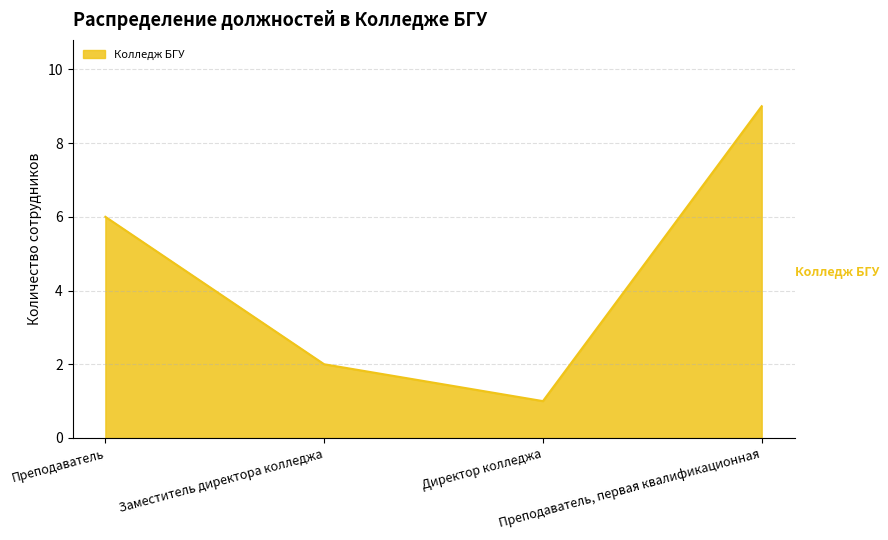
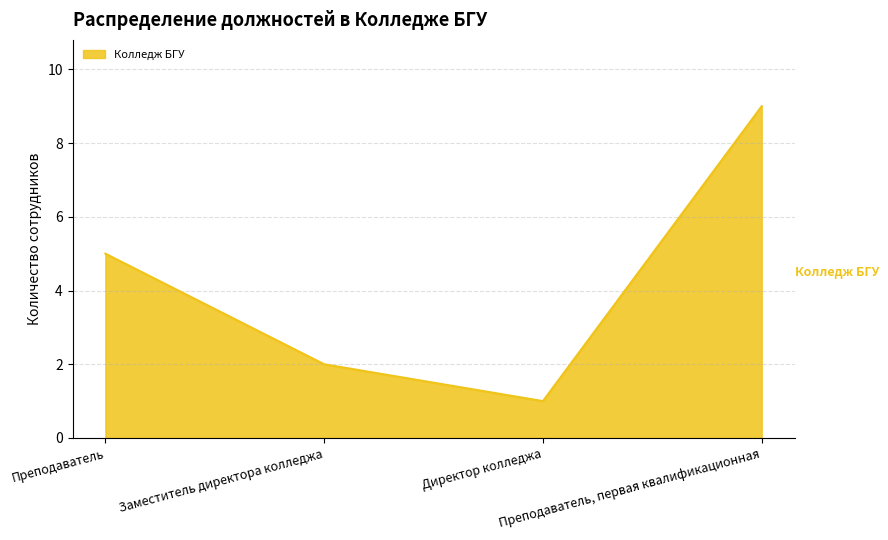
Преподаватель: 6 -> 5
